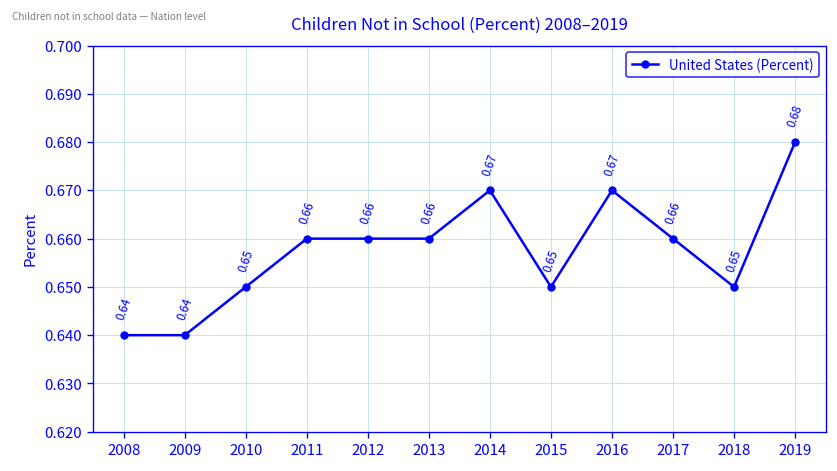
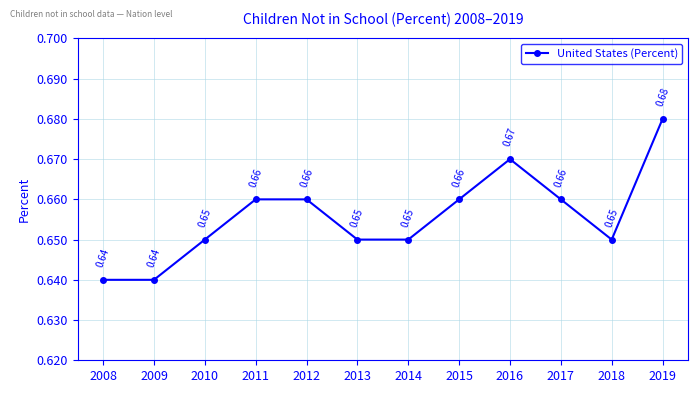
2013: 0.66 -> 0.65
2014: 0.67 -> 0.65
2015: 0.65 -> 0.66
